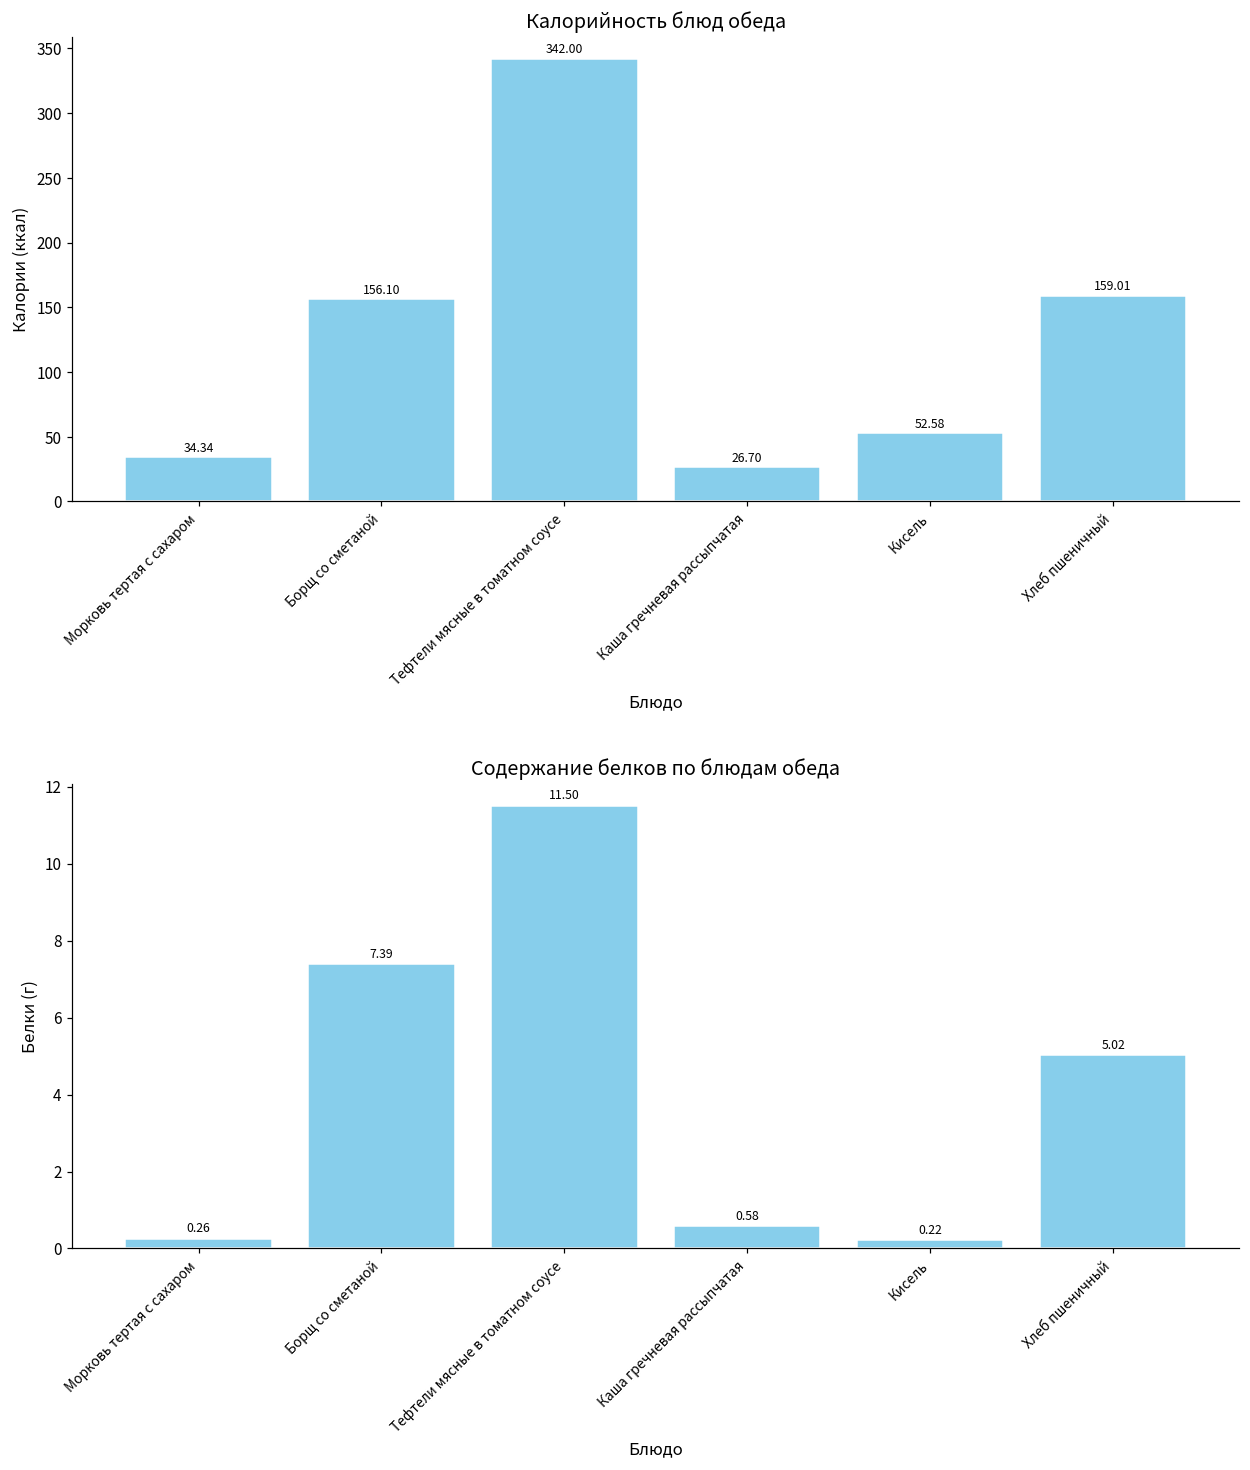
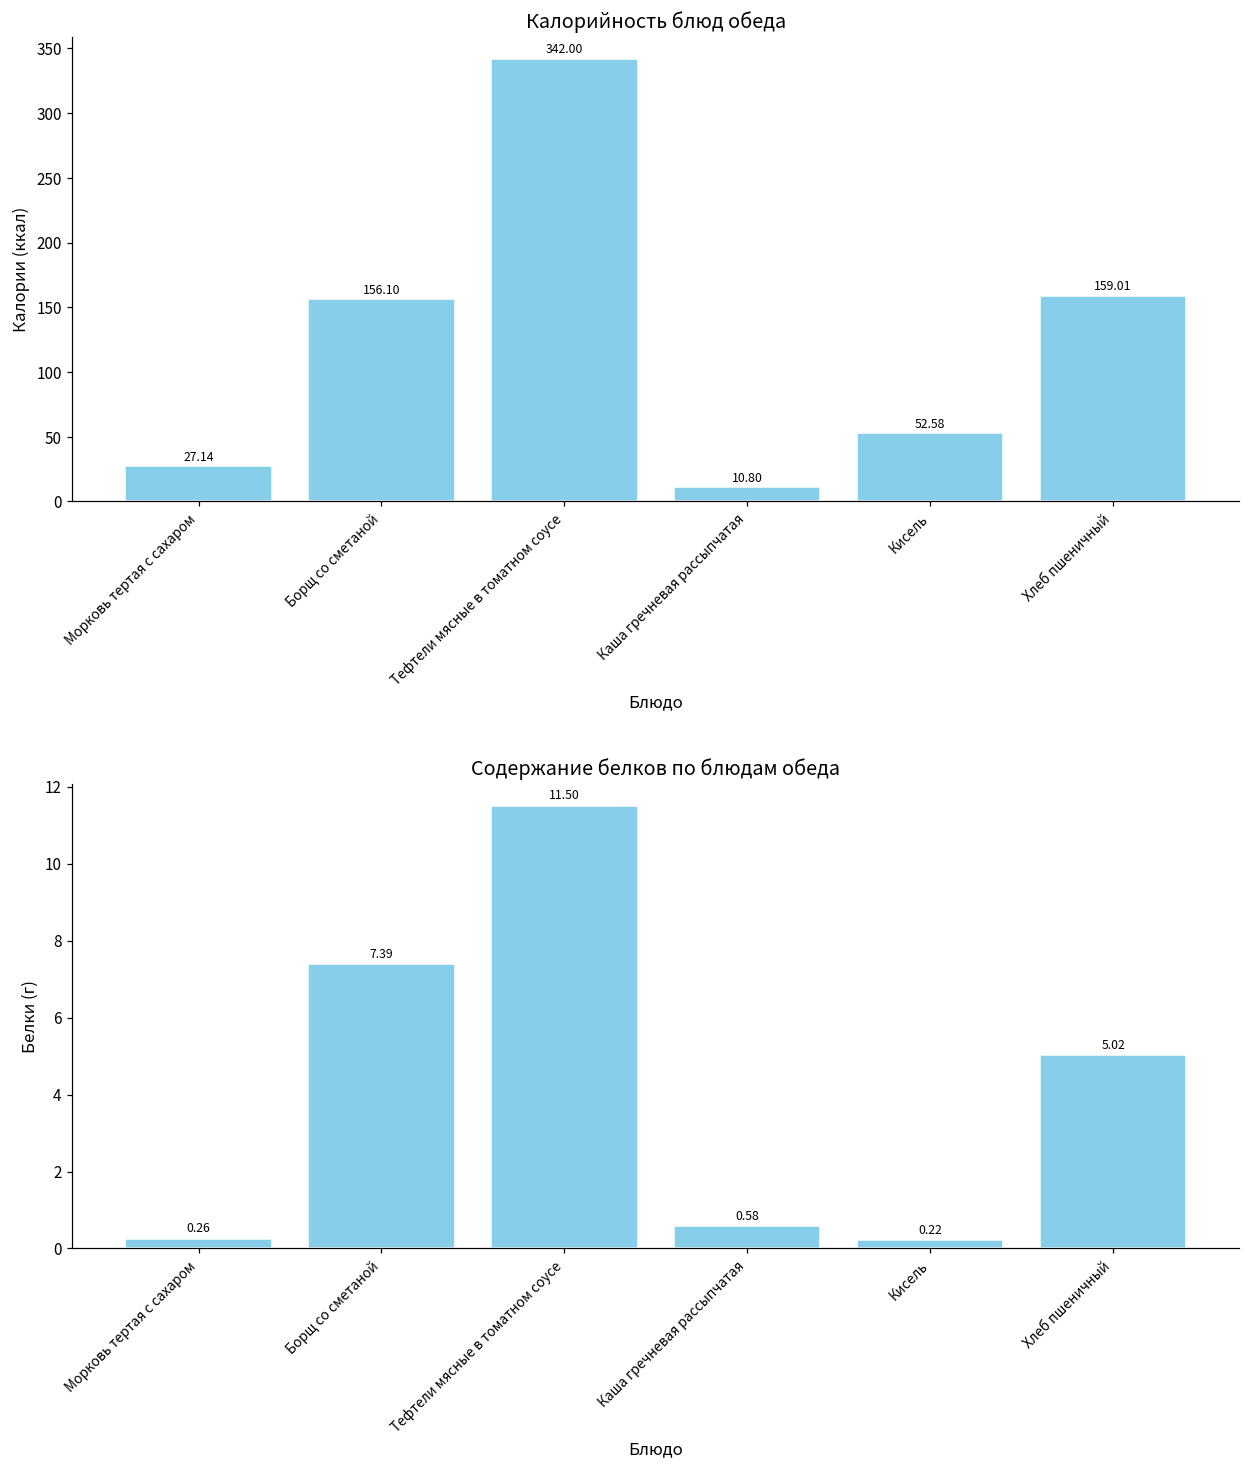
Калорийность блюд обеда, Морковь тертая с сахаром: 34.34 -> 27.14
Калорийность блюд обеда, Каша гречневая рассыпчатая: 26.70 -> 10.80
